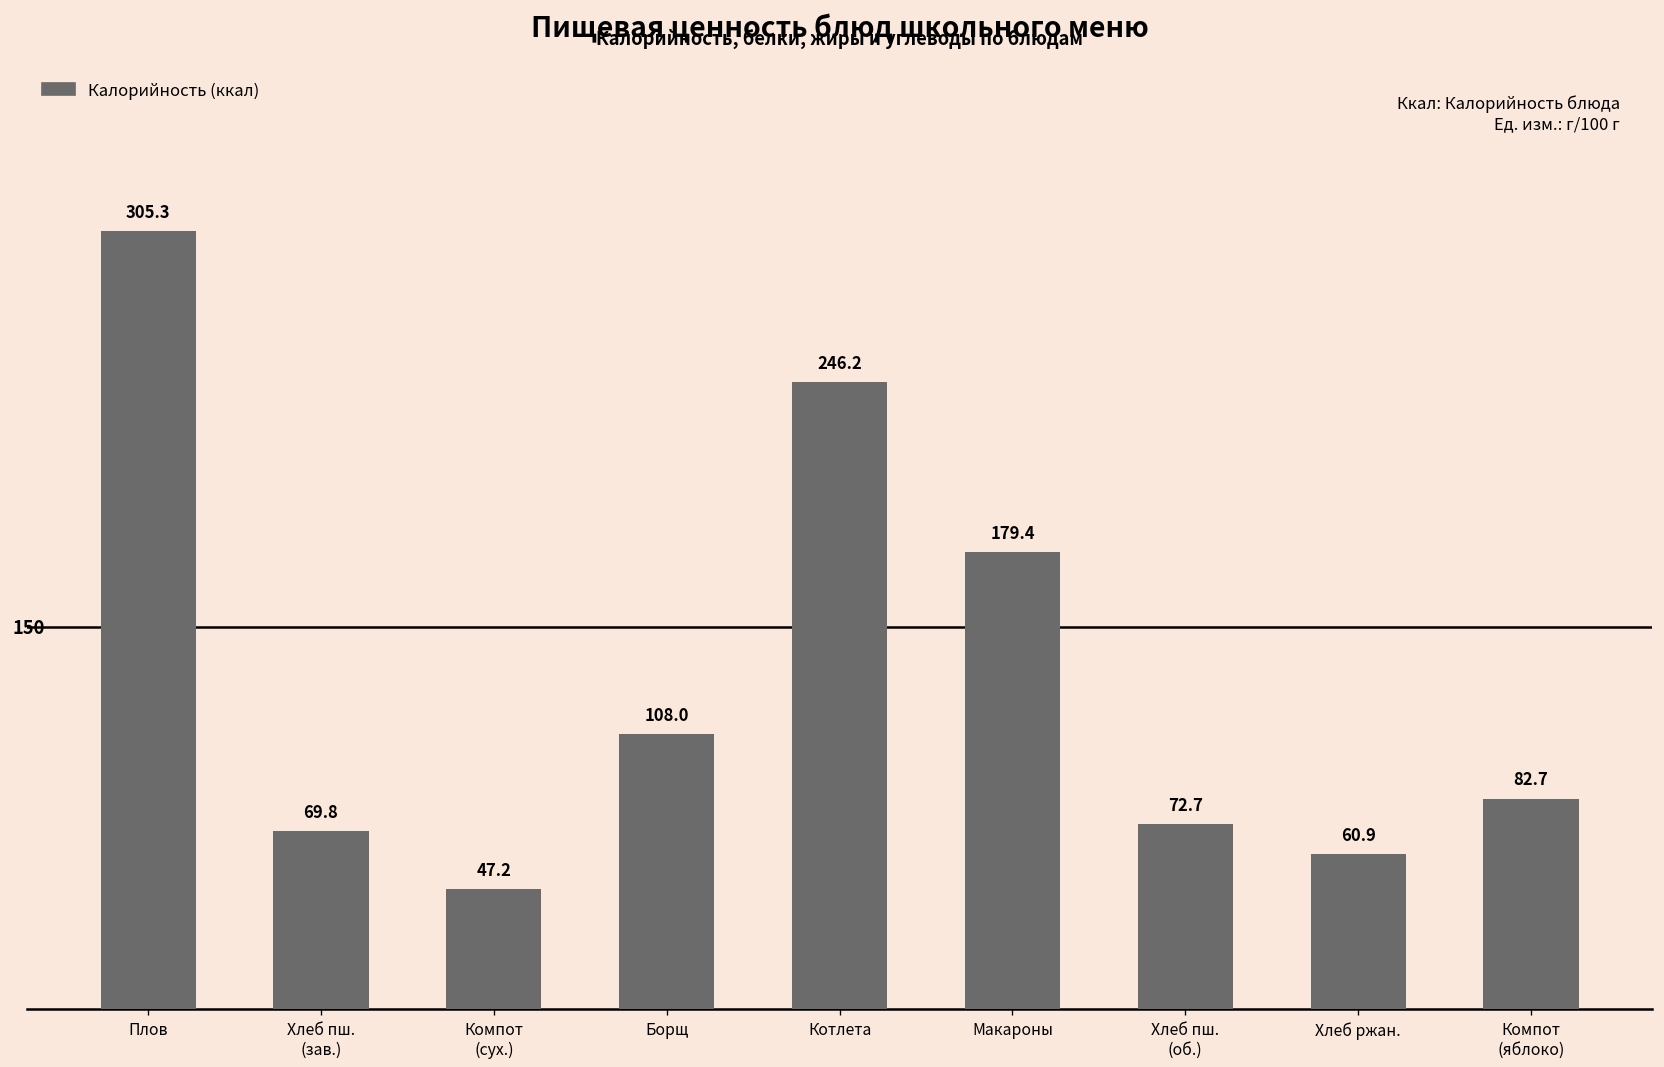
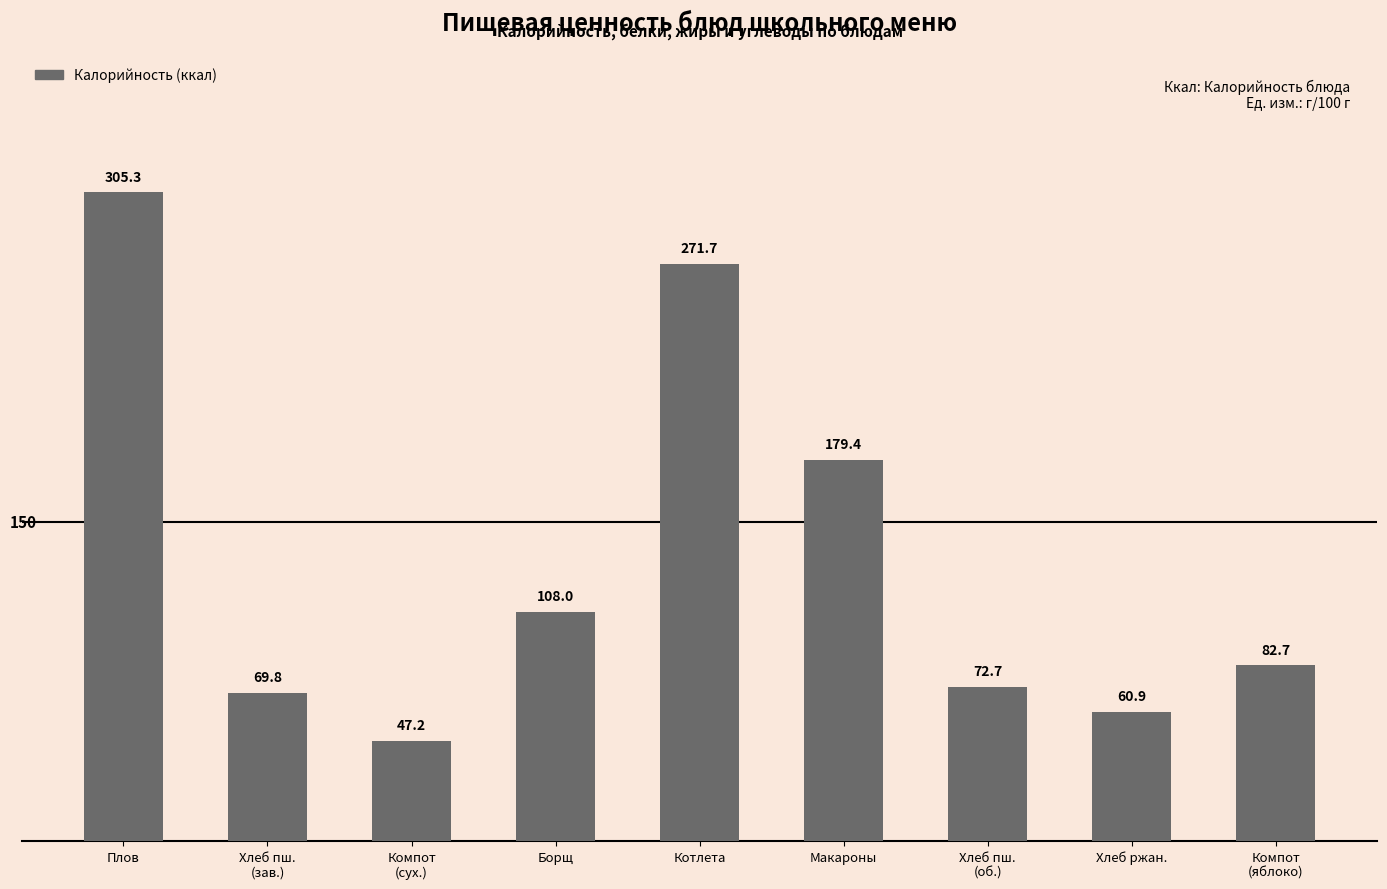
Котлета: 246.2 -> 271.7
